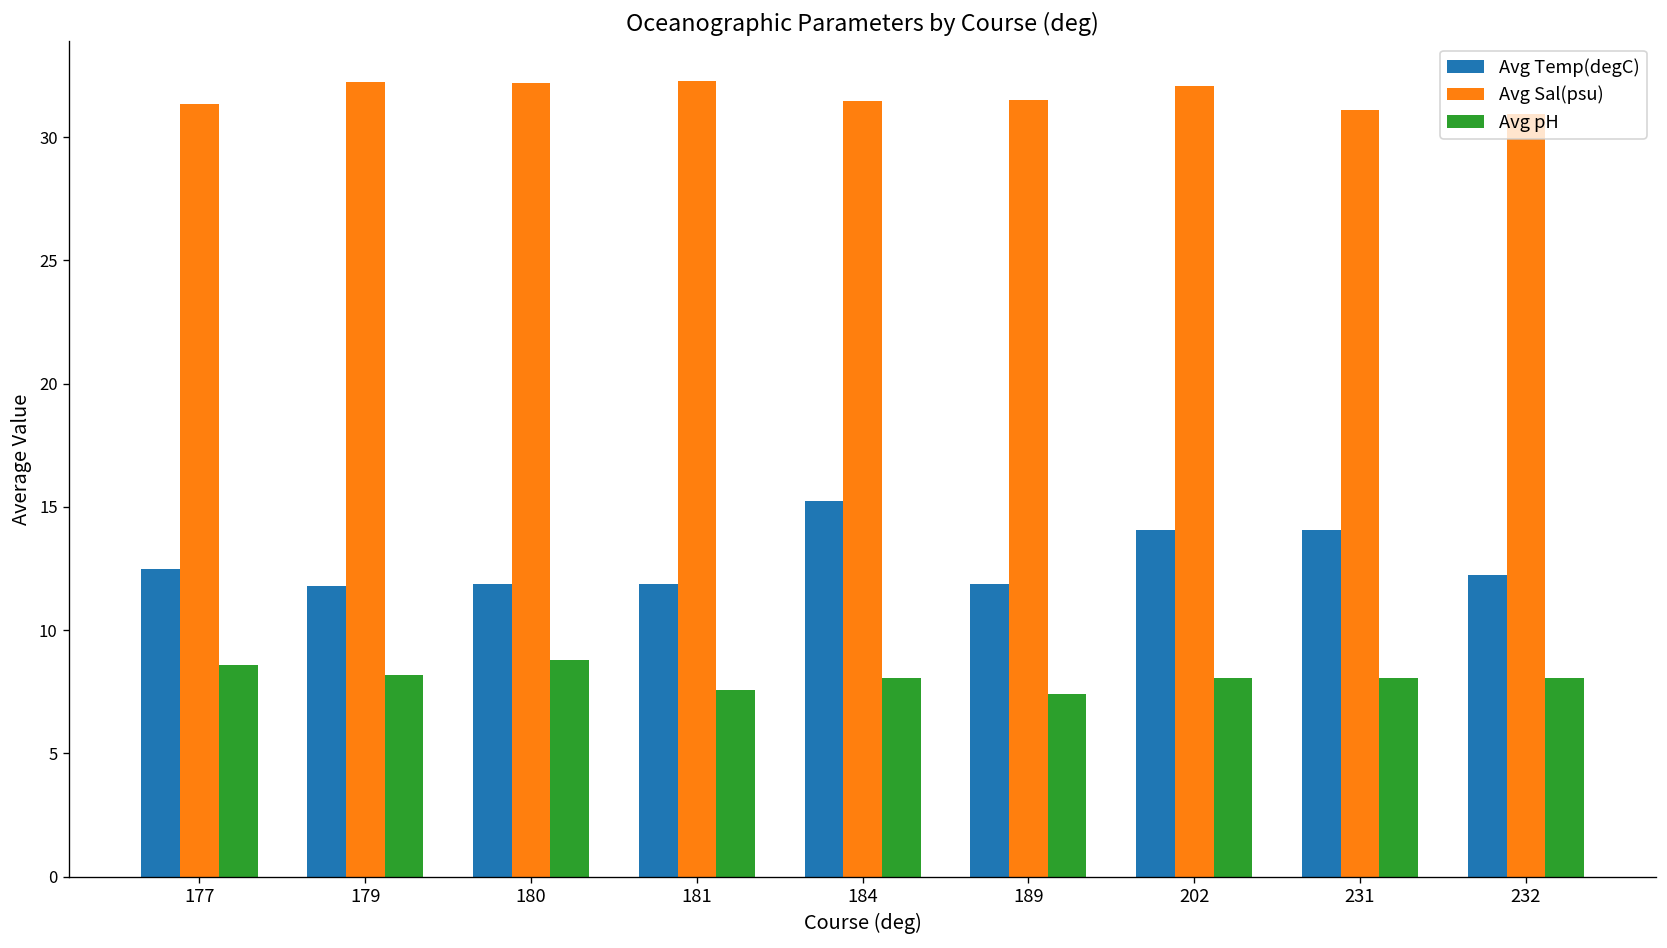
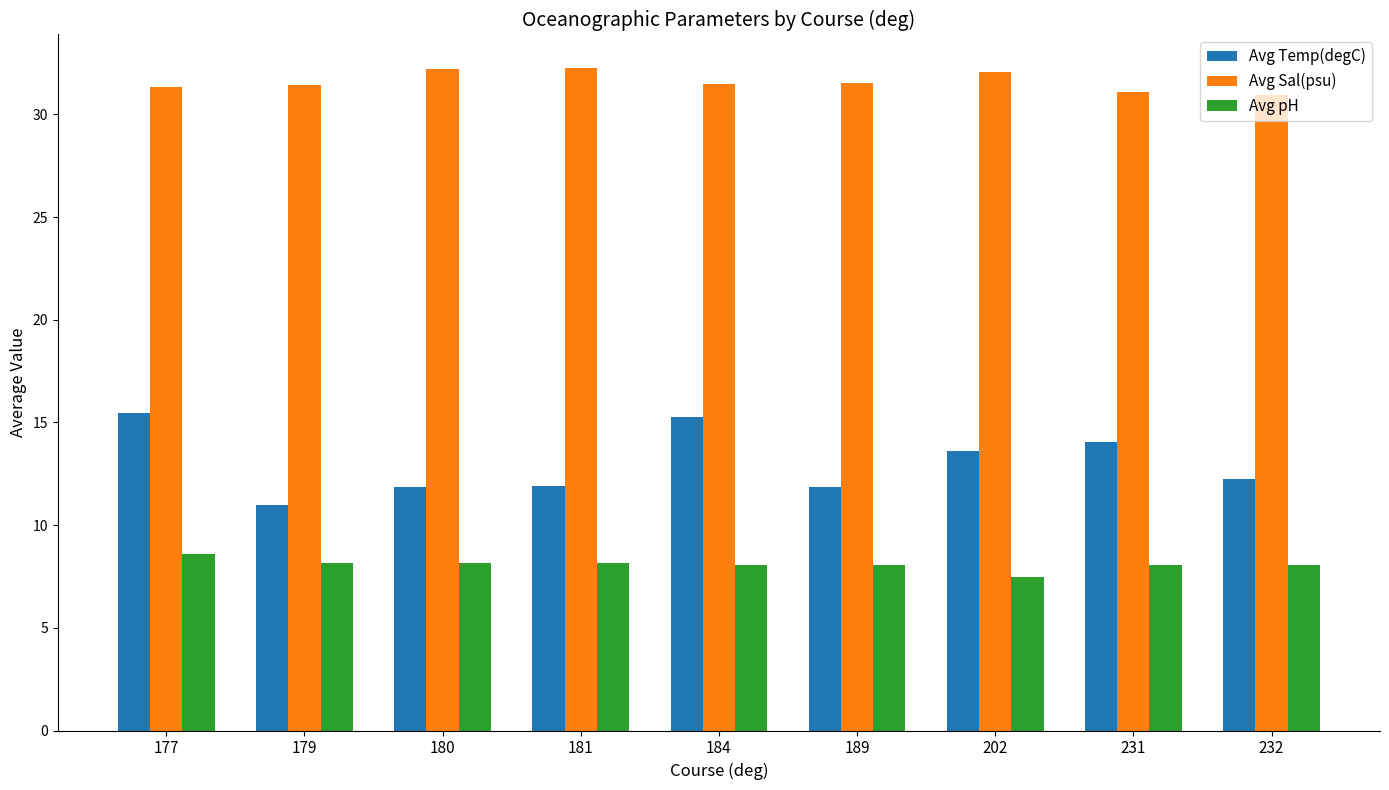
Avg Temp(degC), 177: 12.5 -> 15.5
Avg Temp(degC), 179: 11.8 -> 11.0
Avg Sal(psu), 179: 32.2 -> 31.4
Avg pH, 180: 8.8 -> 8.2
Avg pH, 181: 7.6 -> 8.2
Avg pH, 189: 7.4 -> 8.1
Avg Temp(degC), 202: 14.1 -> 13.6
Avg pH, 202: 8.1 -> 7.5
